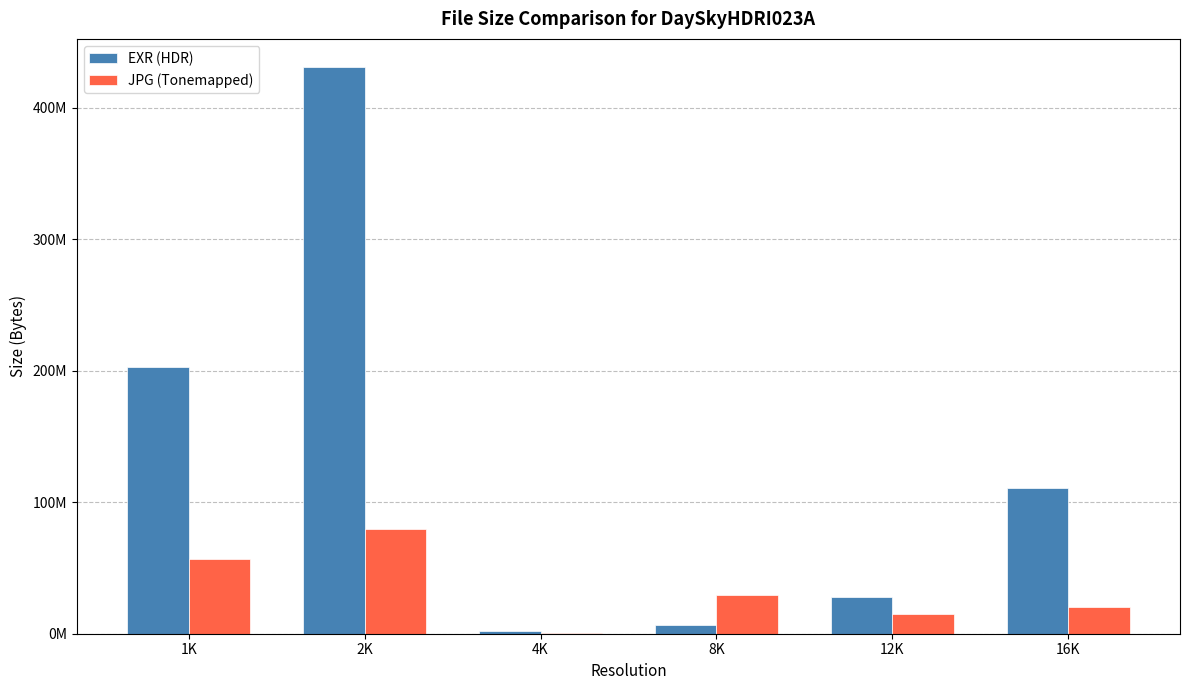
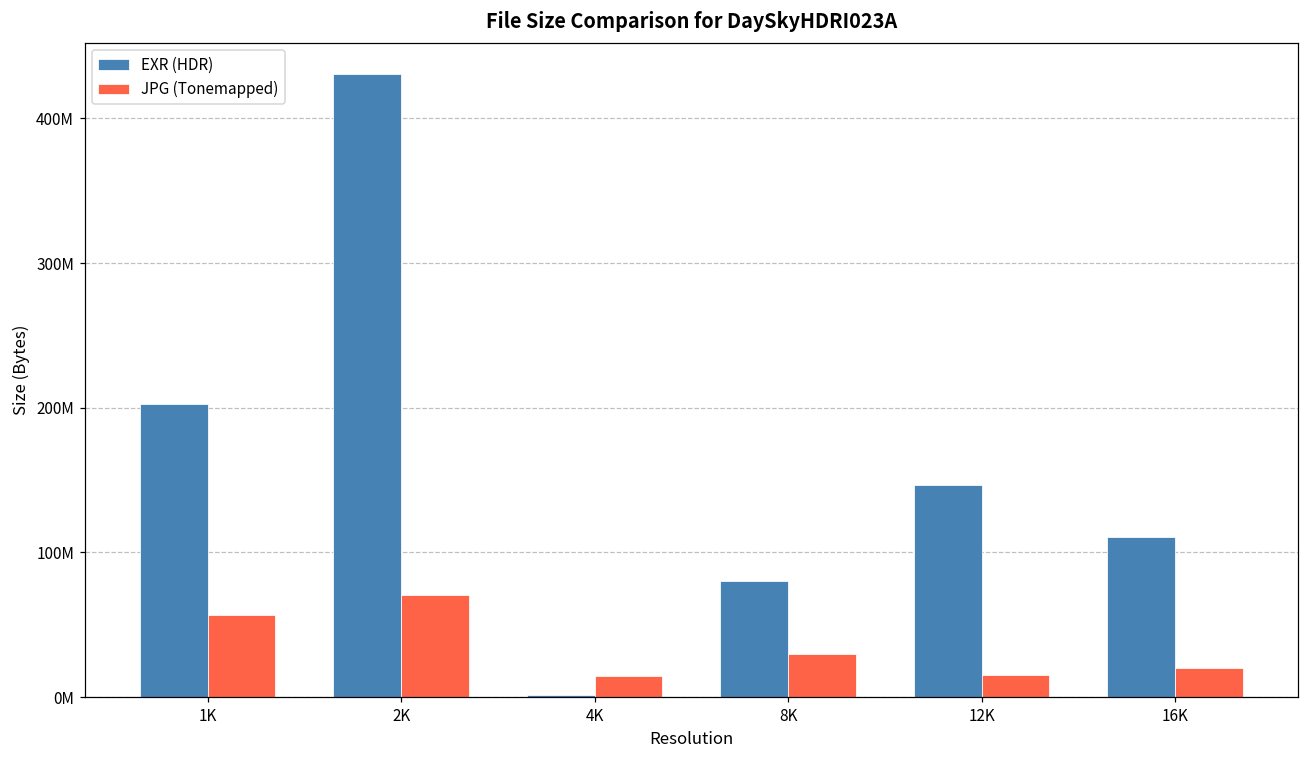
JPG (Tonemapped), 2K: 80000000 -> 70000000
JPG (Tonemapped), 4K: 0 -> 14000000
EXR (HDR), 8K: 7000000 -> 80000000
EXR (HDR), 12K: 28000000 -> 147000000
